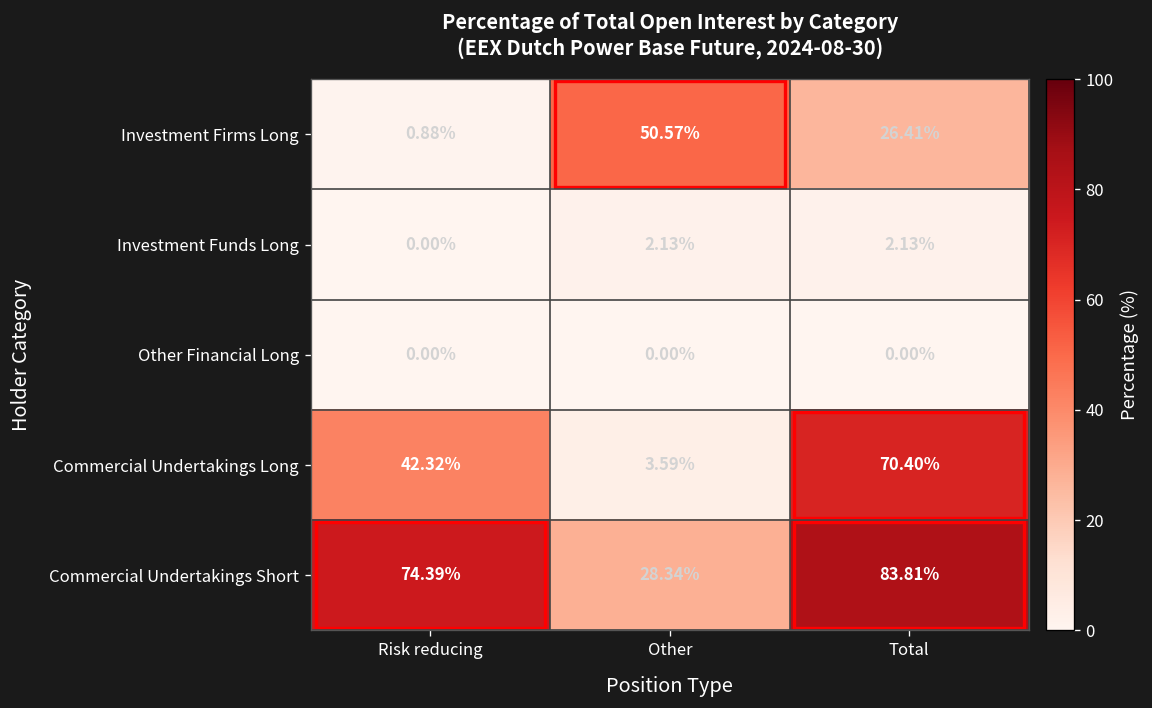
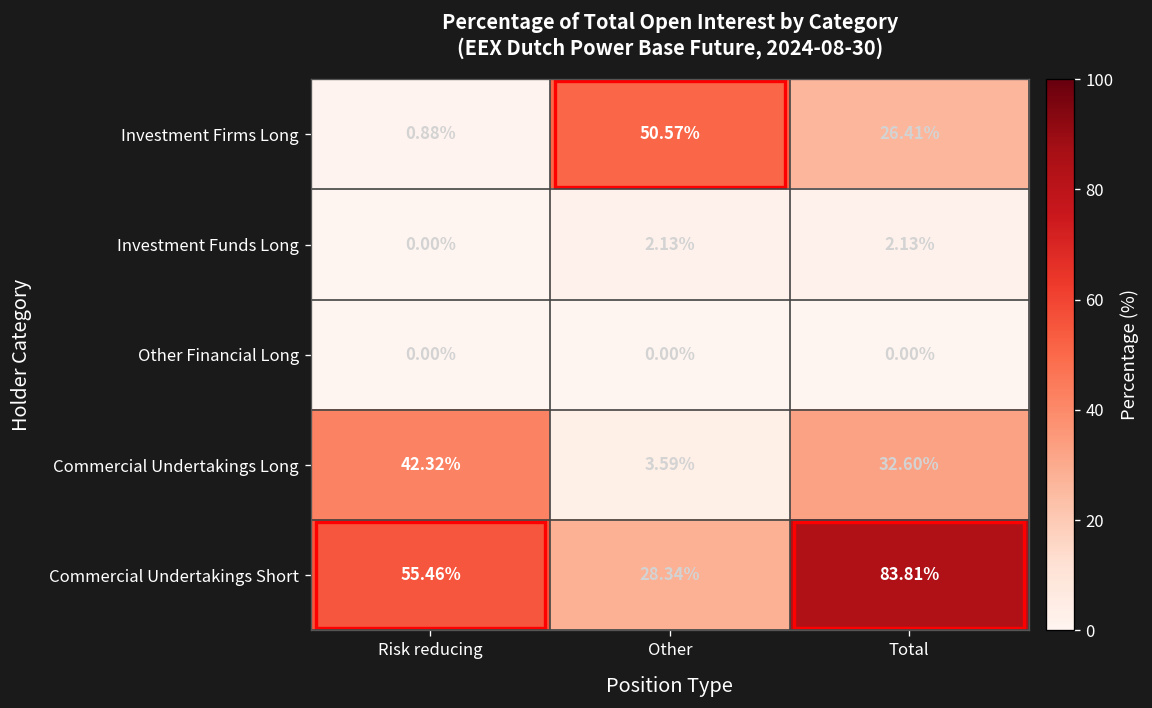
Commercial Undertakings Long, Total: 70.40% -> 32.60%
Commercial Undertakings Short, Risk reducing: 74.39% -> 55.46%
